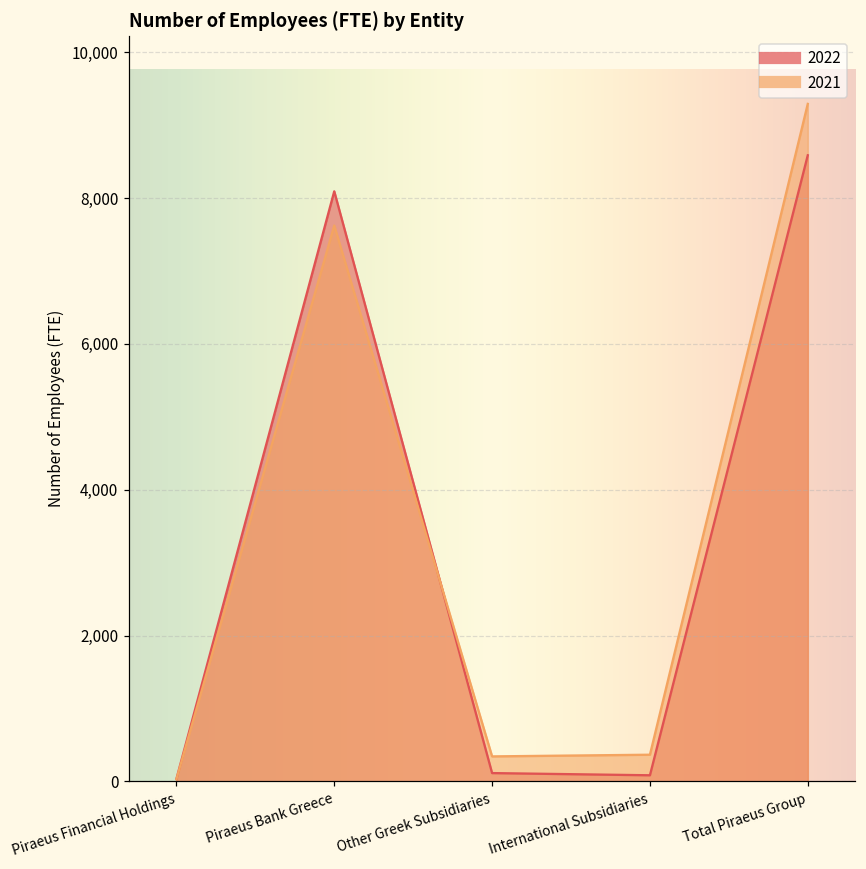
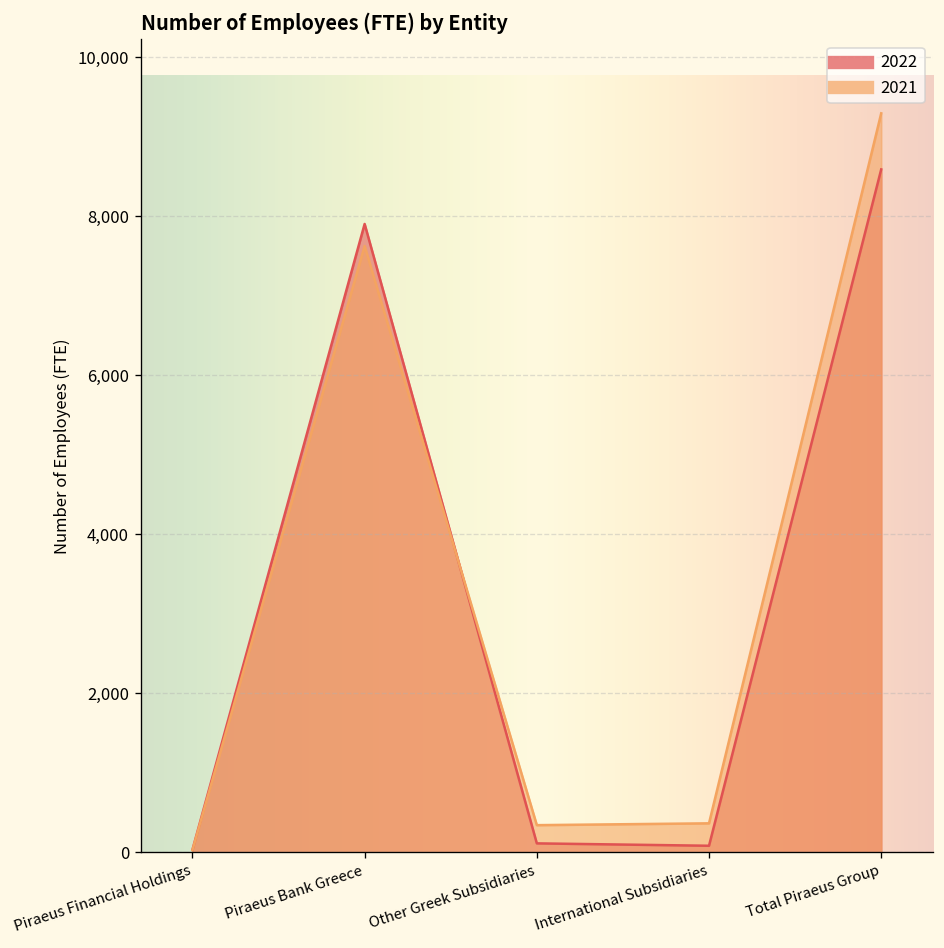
2022, Piraeus Bank Greece: 8,100 -> 7,900
